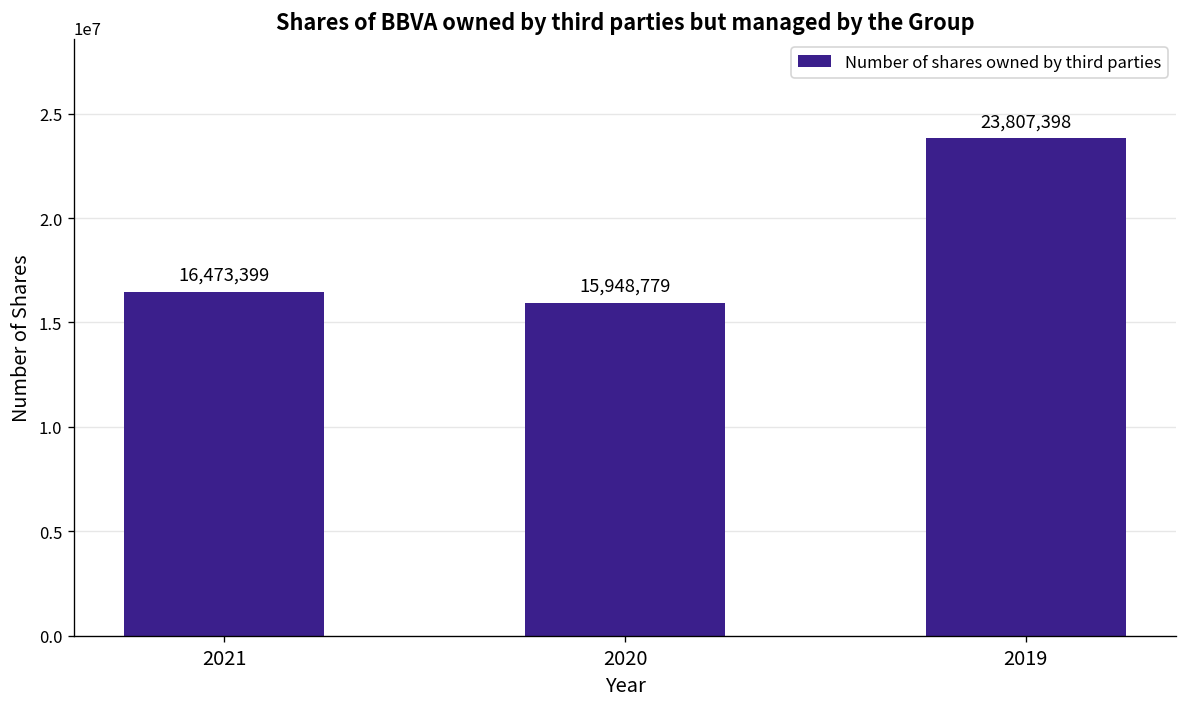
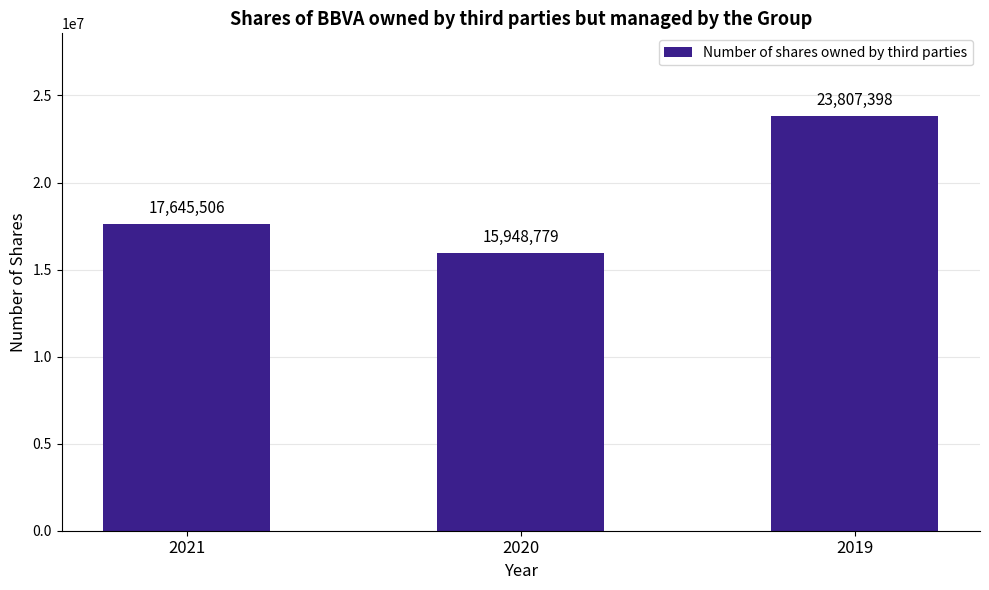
2021: 16,473,399 -> 17,645,506
